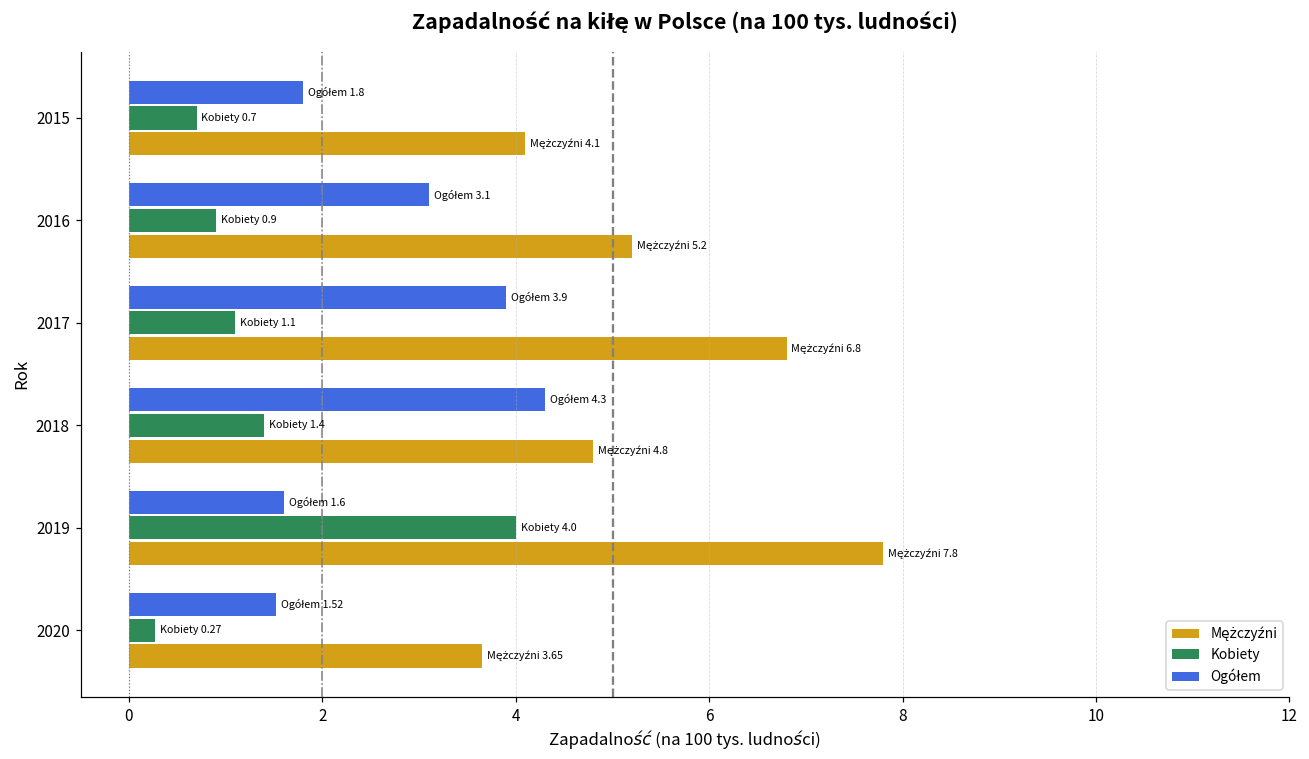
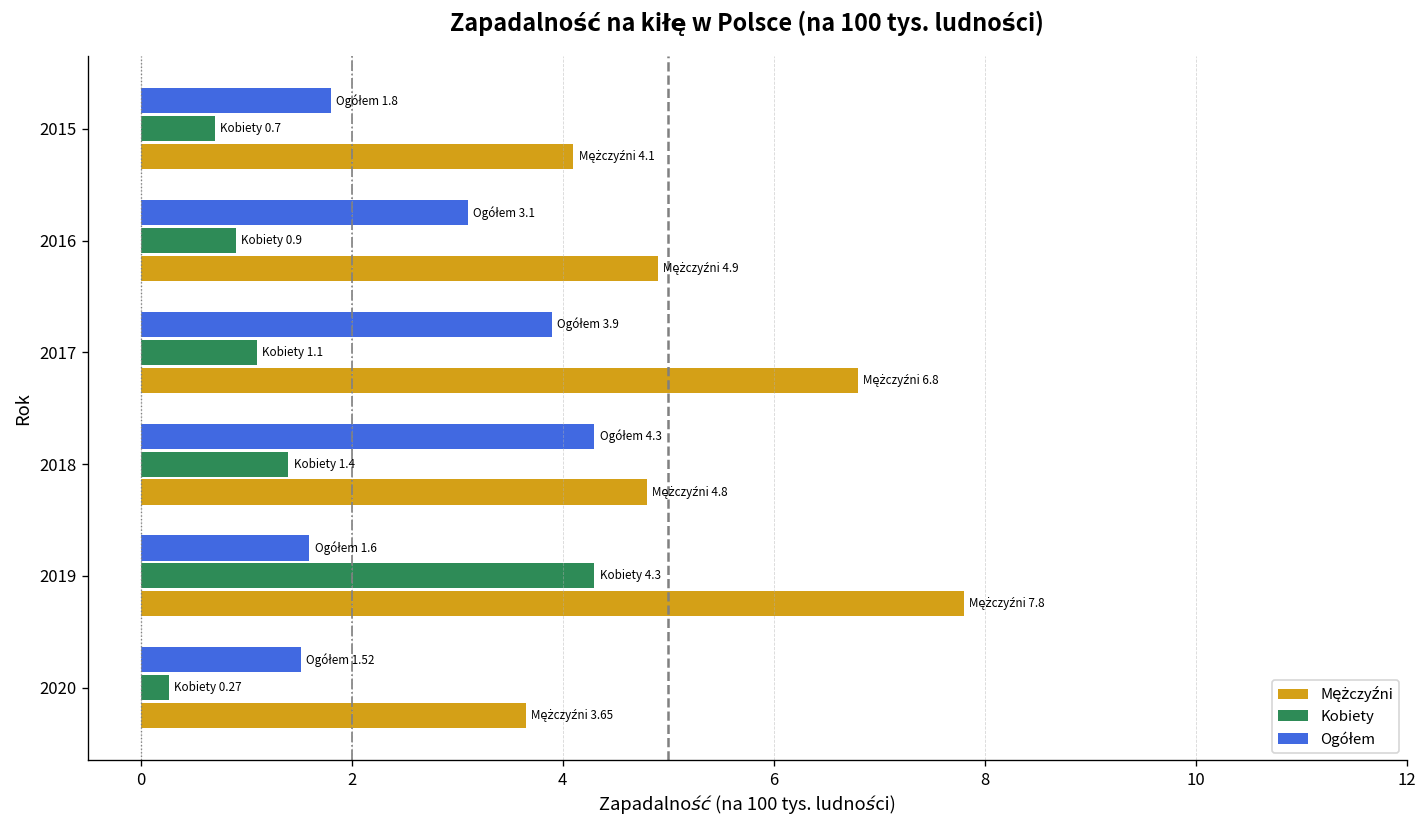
Mężczyźni, 2016: 5.2 -> 4.9
Kobiety, 2019: 4.0 -> 4.3
